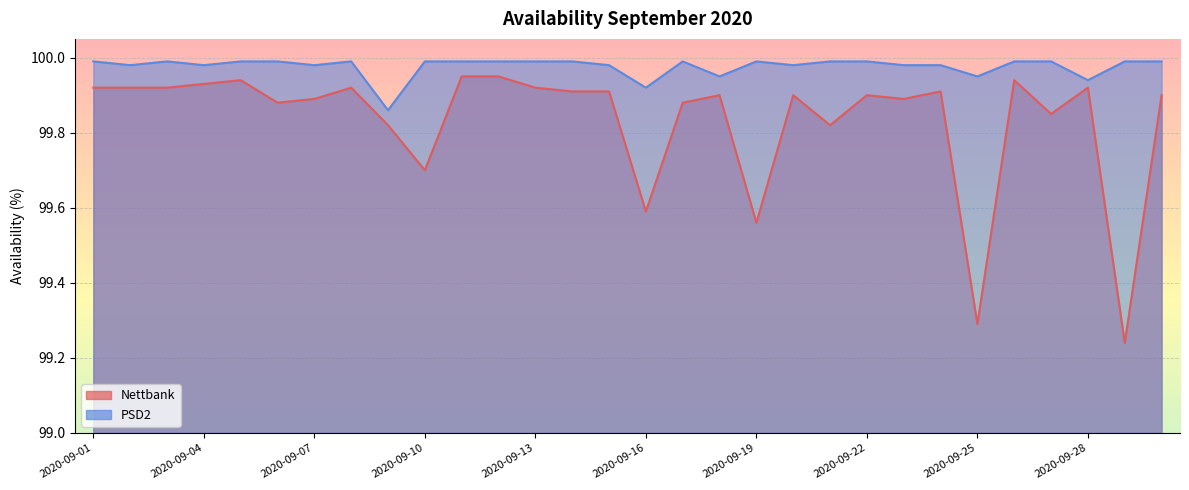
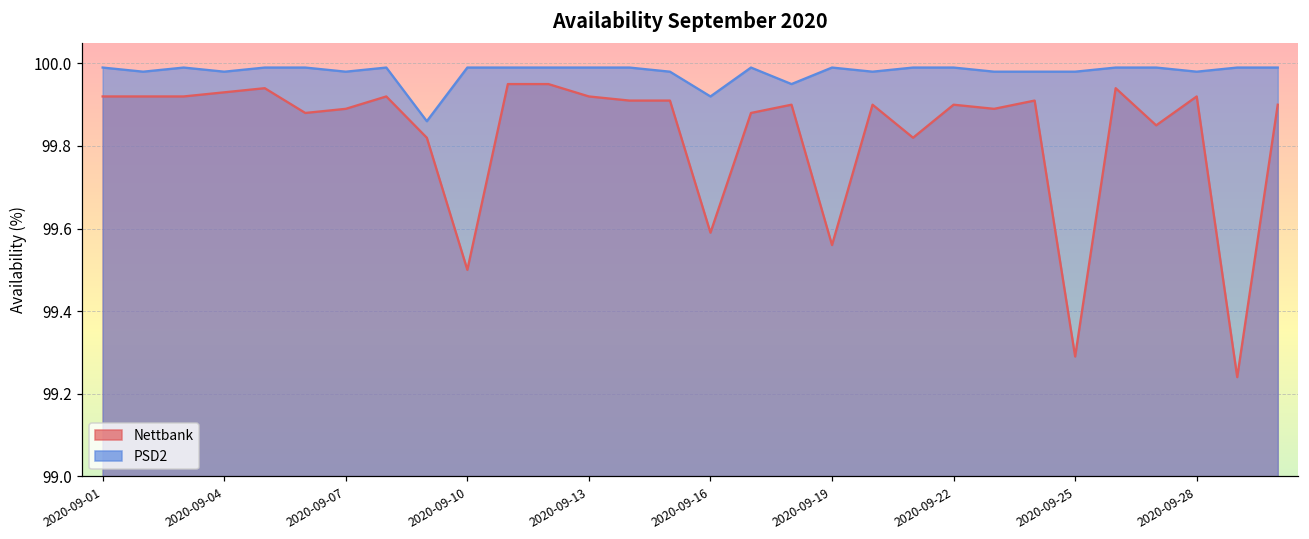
Nettbank, 2020-09-10: 99.7 -> 99.5
PSD2, 2020-09-25: 99.95 -> 99.98
PSD2, 2020-09-28: 99.94 -> 99.98
